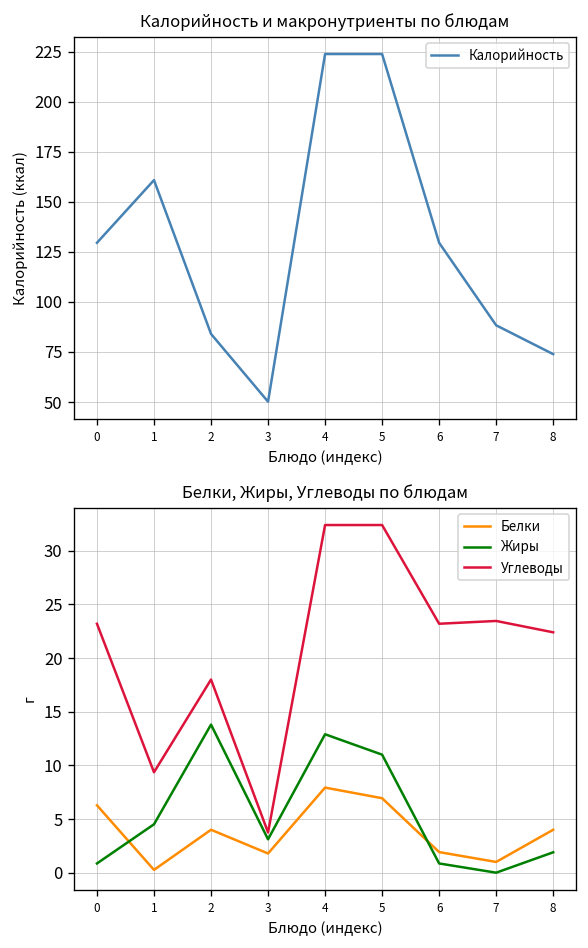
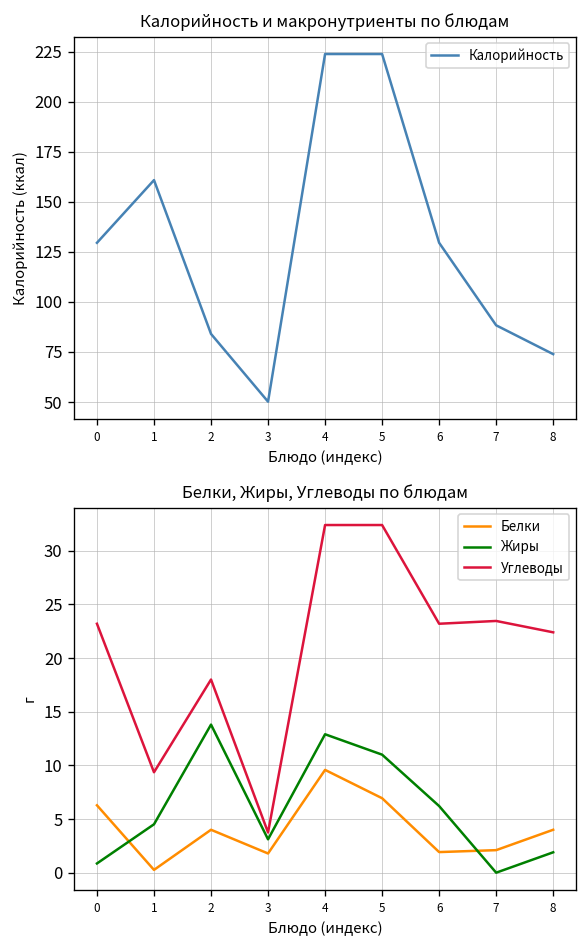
Белки, Жиры, Углеводы по блюдам, Белки, 4: 8 -> 10
Белки, Жиры, Углеводы по блюдам, Жиры, 6: 1 -> 6
Белки, Жиры, Углеводы по блюдам, Белки, 7: 1 -> 2
